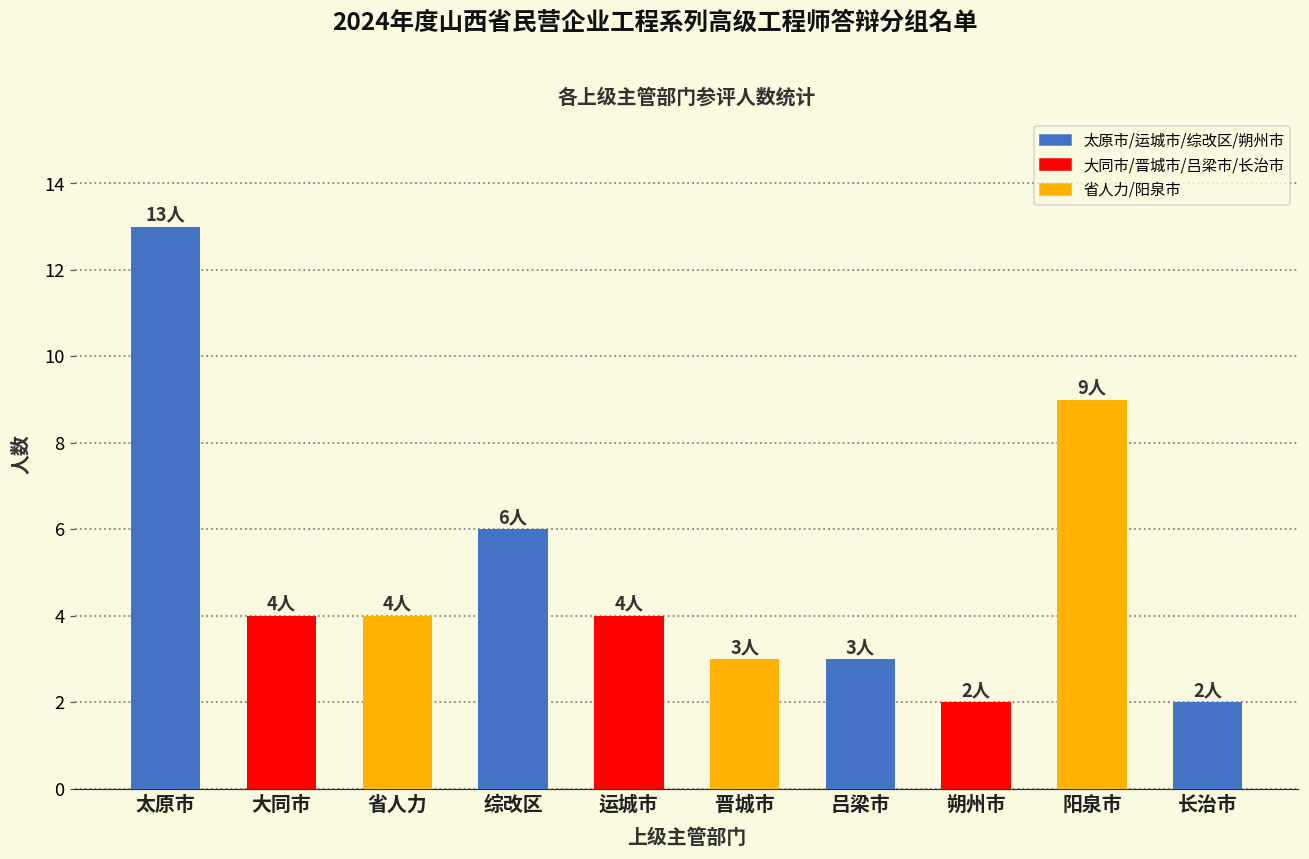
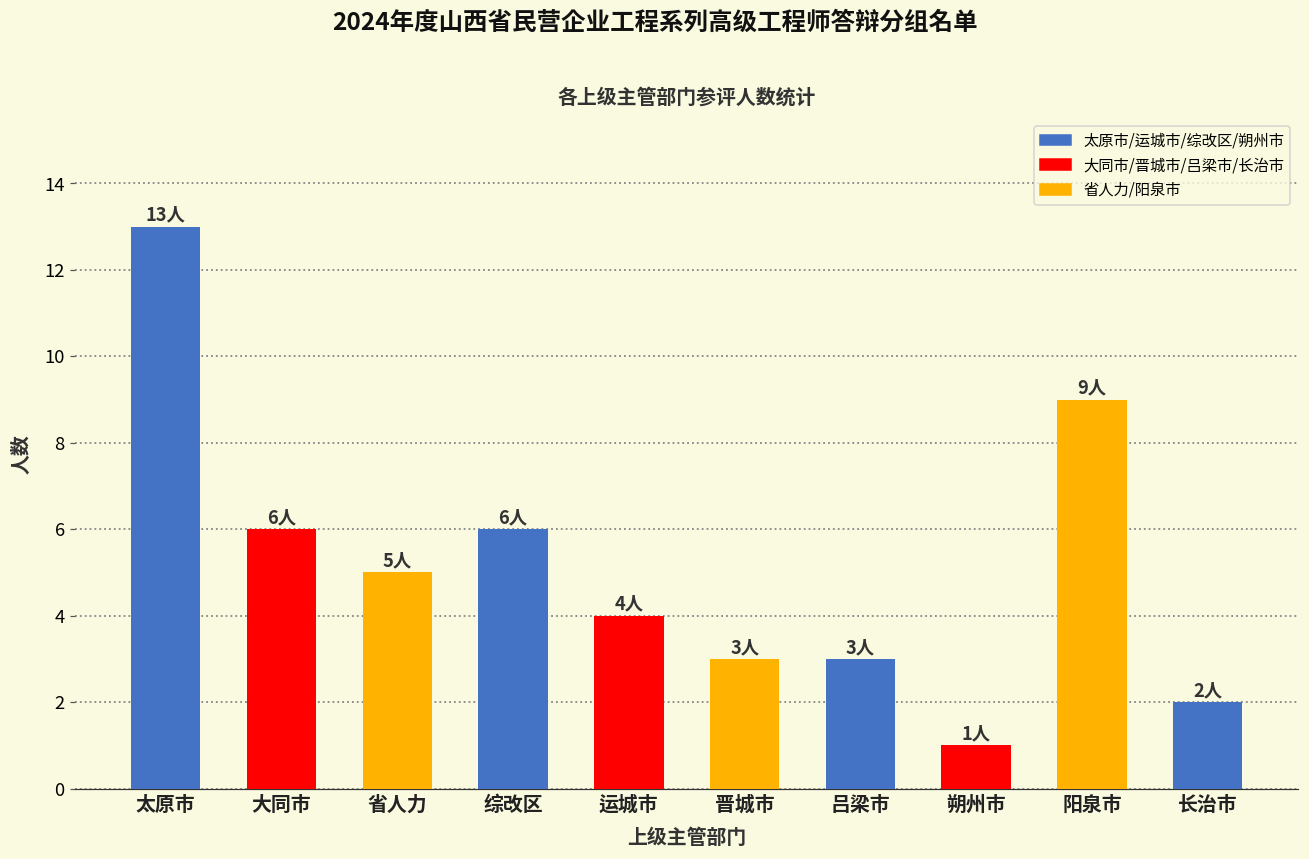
大同市: 4人 -> 6人
省人力: 4人 -> 5人
朔州市: 2人 -> 1人
